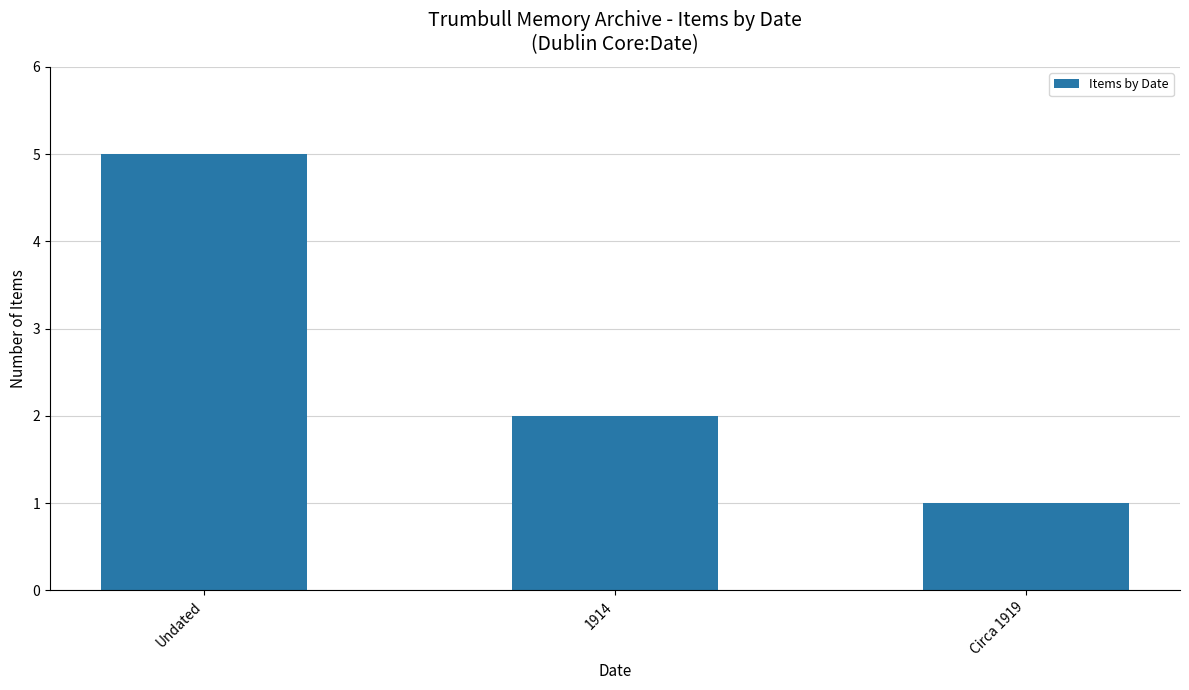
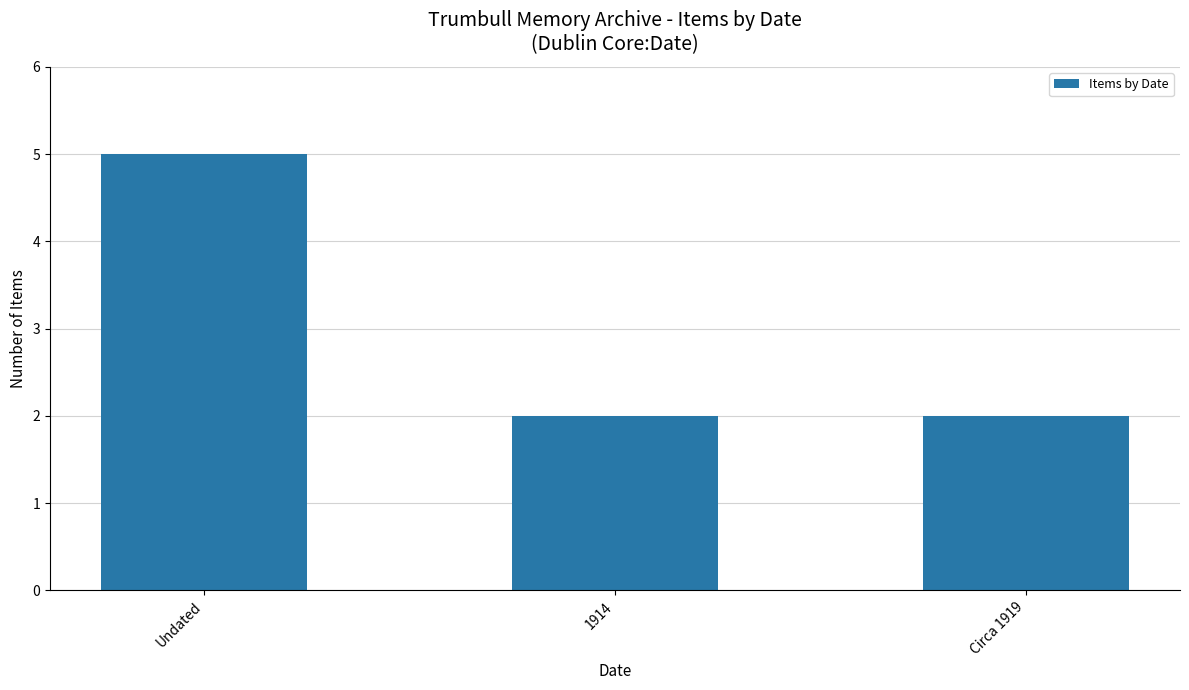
Circa 1919: 1 -> 2
